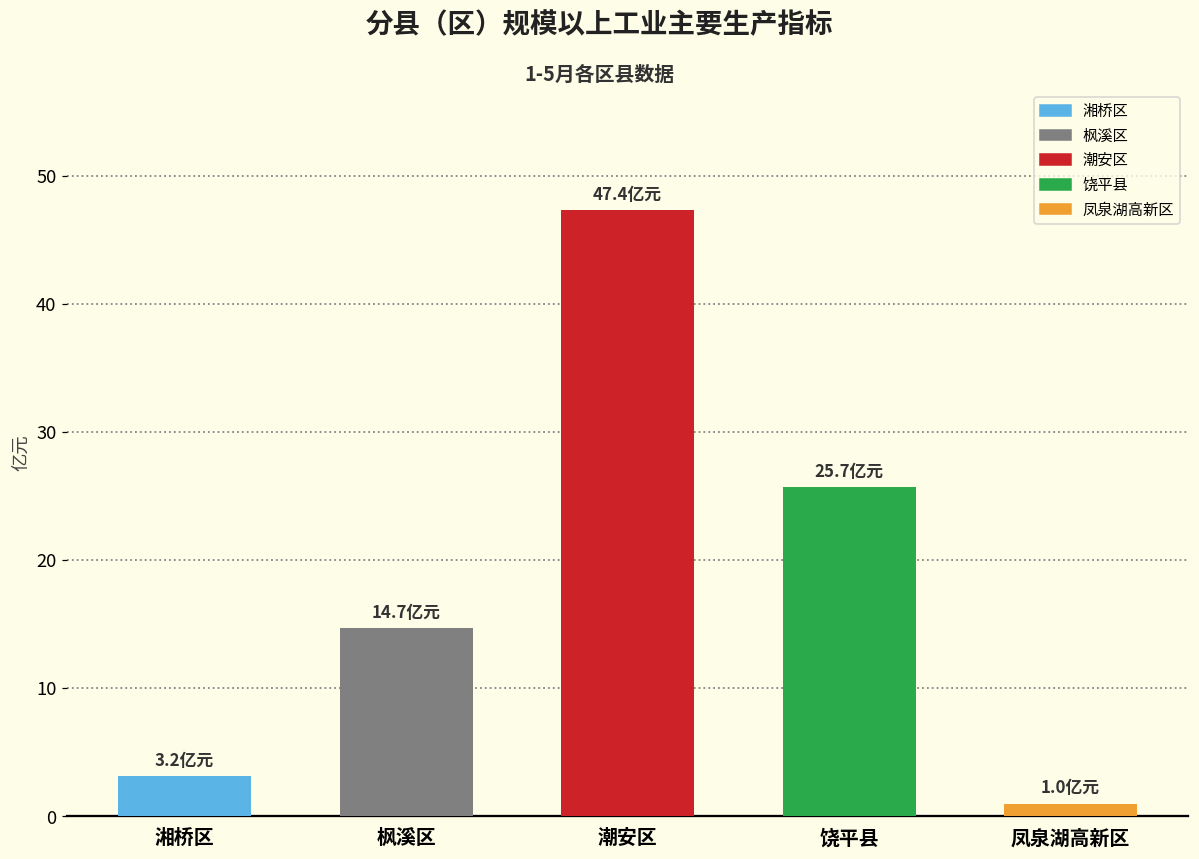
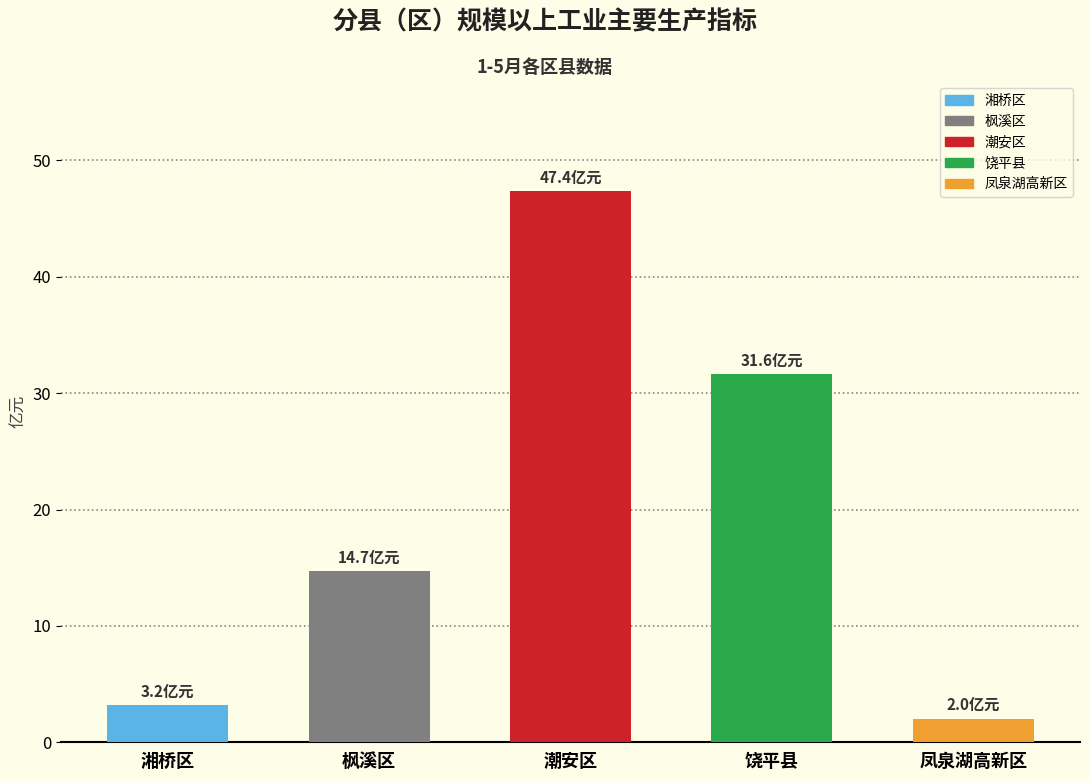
饶平县: 25.7 -> 31.6
凤泉湖高新区: 1.0 -> 2.0
